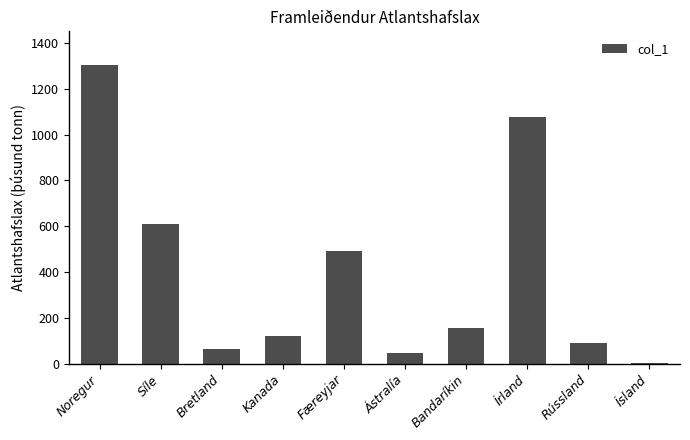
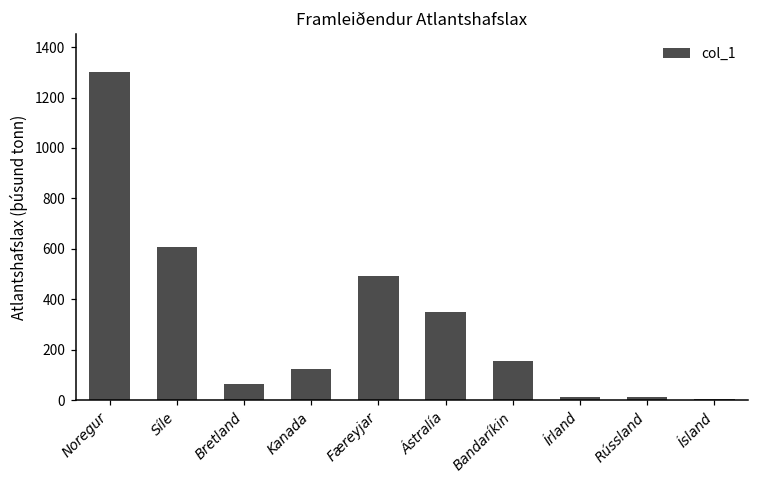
Ástralía: 50 -> 350
Írland: 1080 -> 10
Rússland: 90 -> 10
